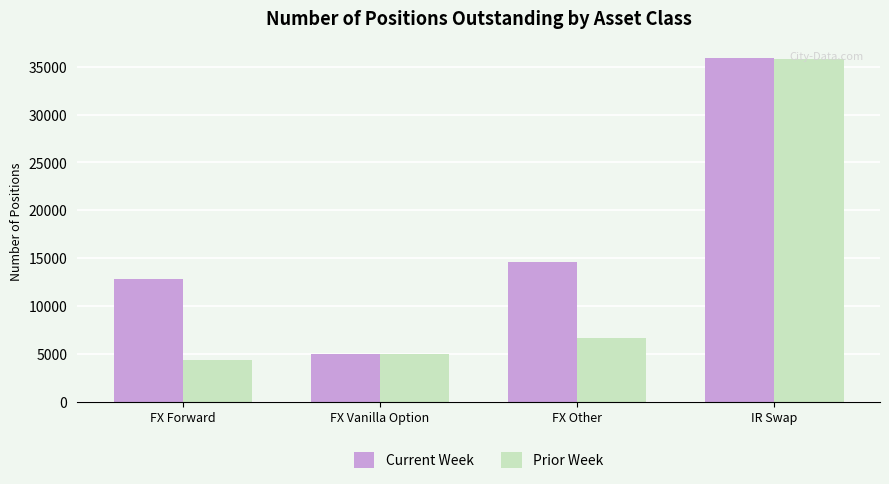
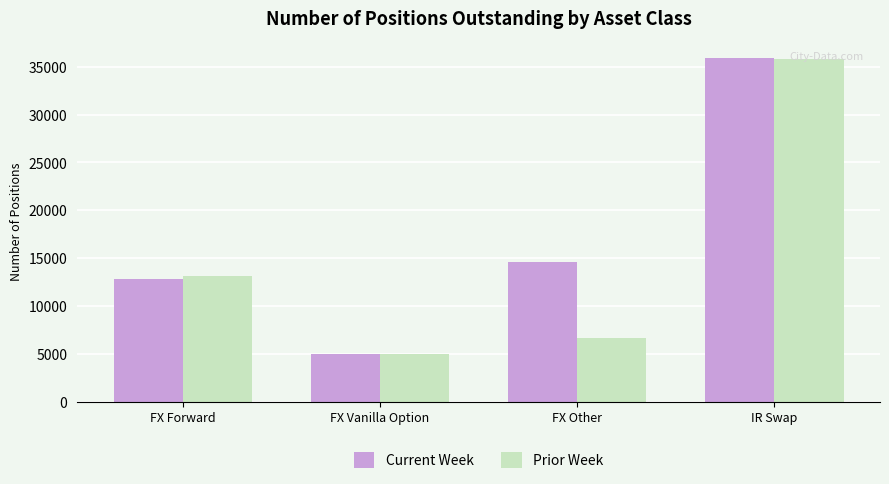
Prior Week, FX Forward: 4000 -> 13000
